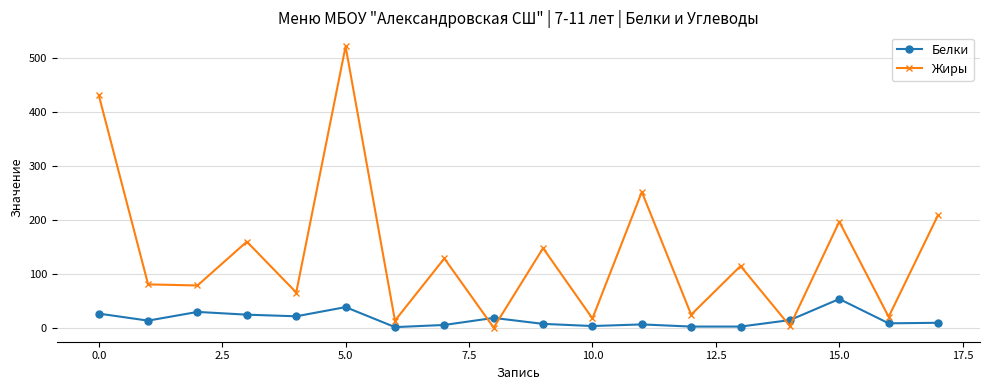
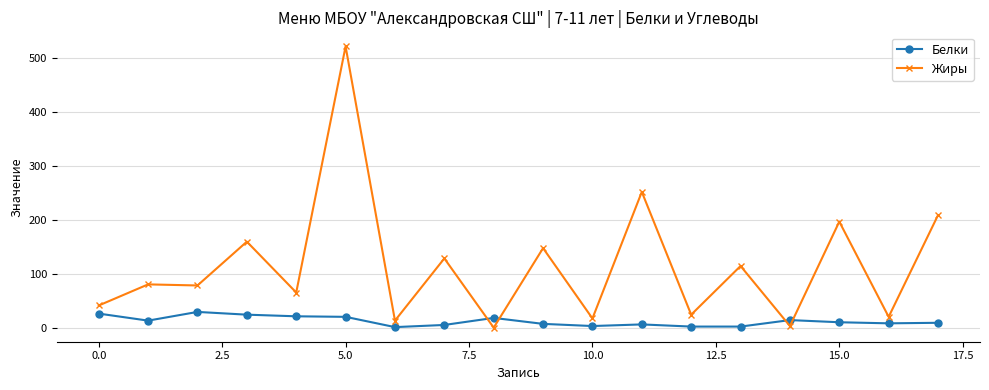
Жиры, 0.0: 430 -> 40
Белки, 5.0: 40 -> 20
Белки, 15.0: 50 -> 10
